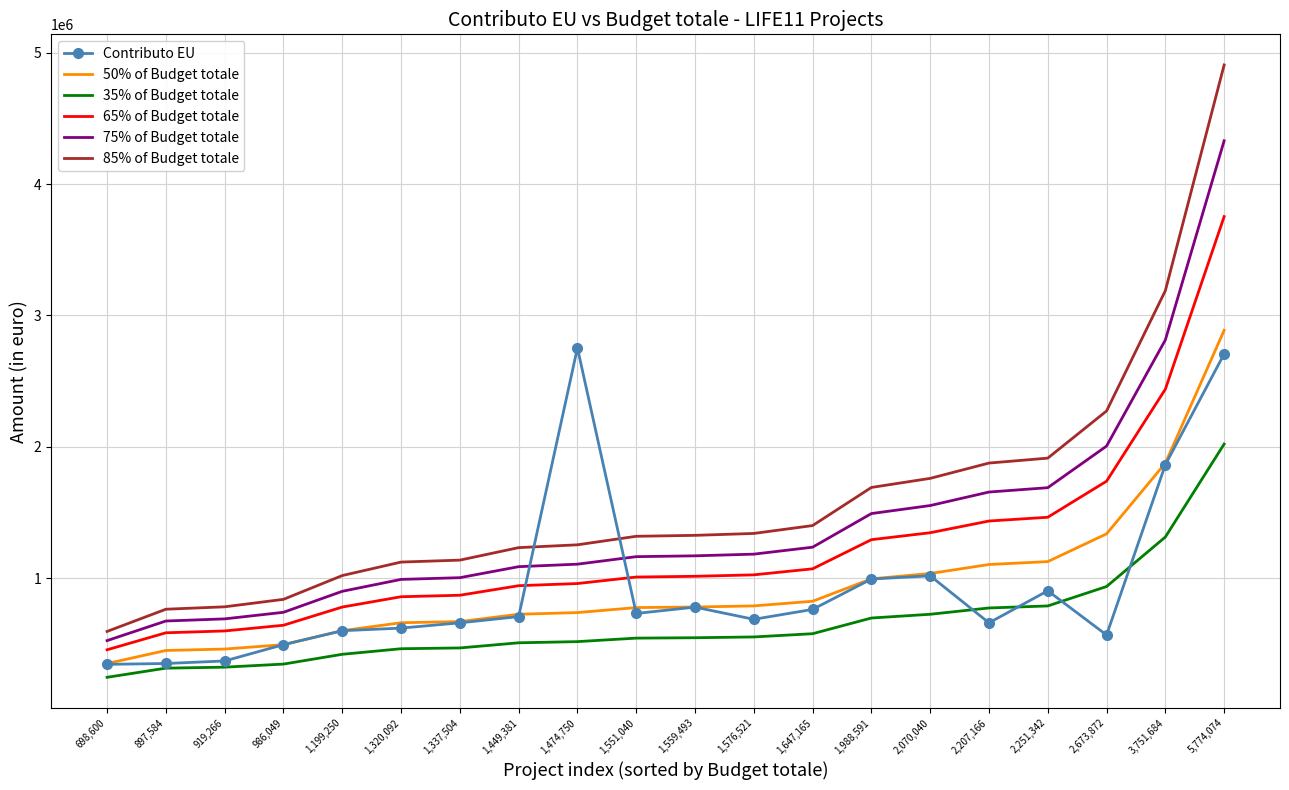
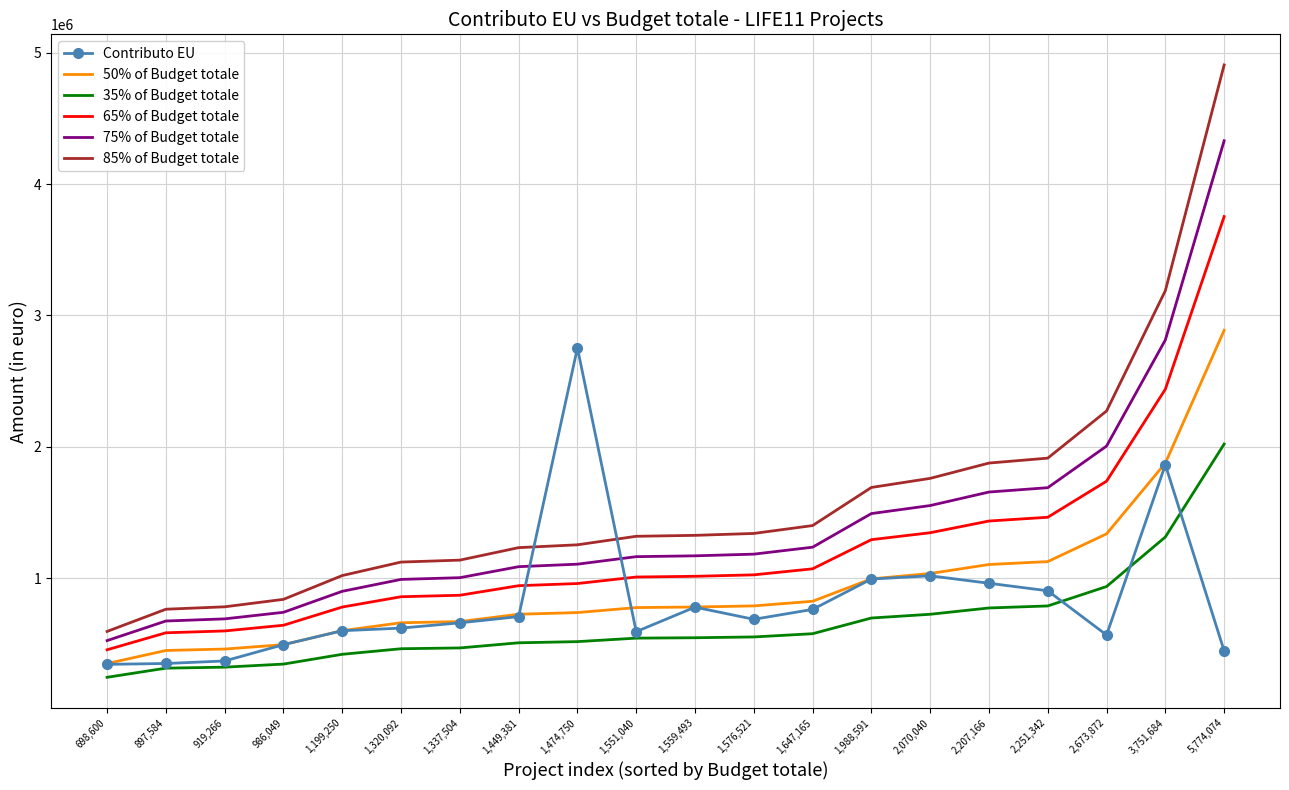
Contributo EU, 1,551,040: 730000 -> 590000
Contributo EU, 2,207,166: 660000 -> 960000
Contributo EU, 5,774,074: 2710000 -> 450000
